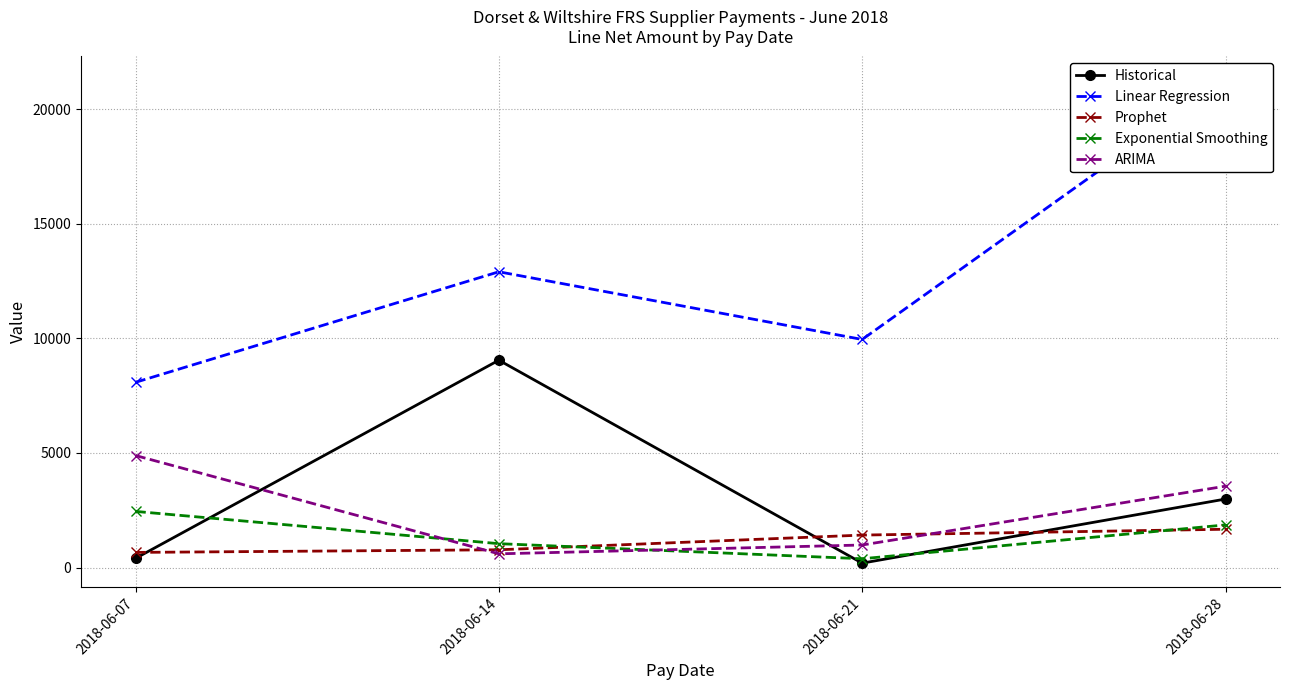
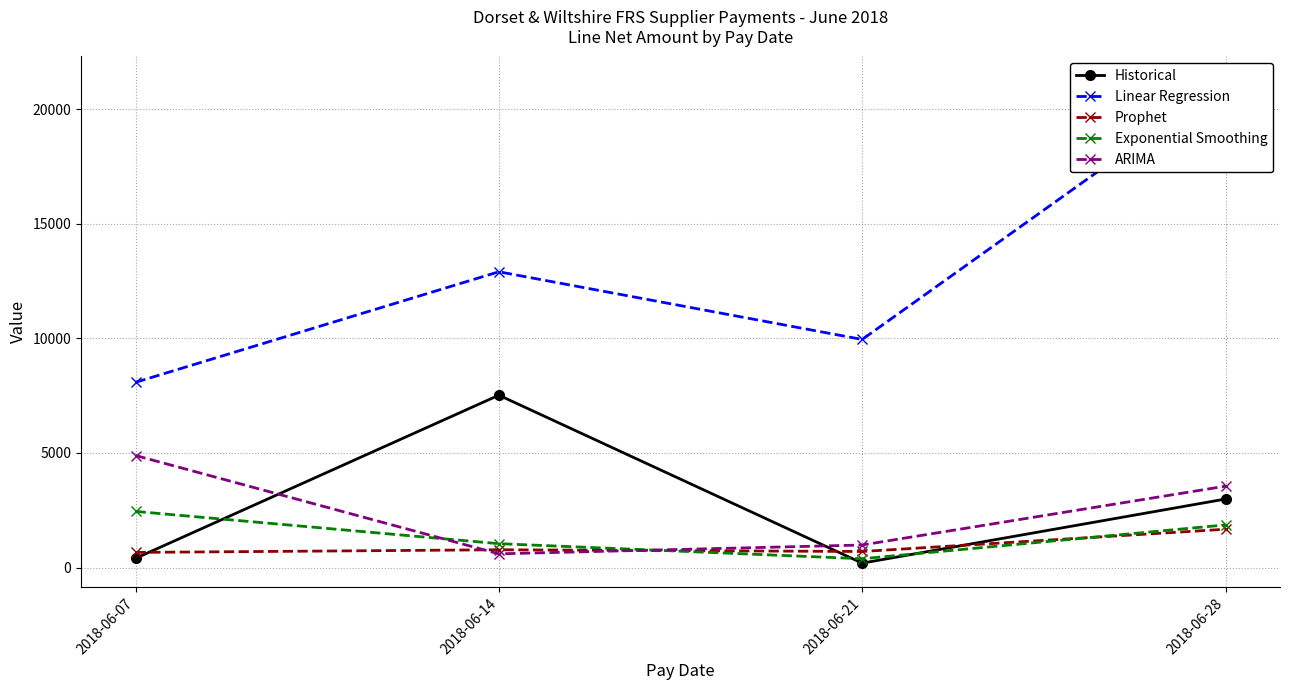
Historical, 2018-06-14: 9100 -> 7500
Prophet, 2018-06-21: 1400 -> 700
